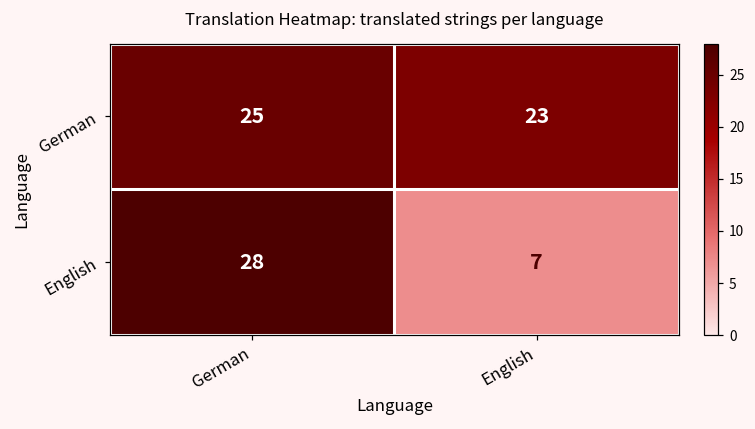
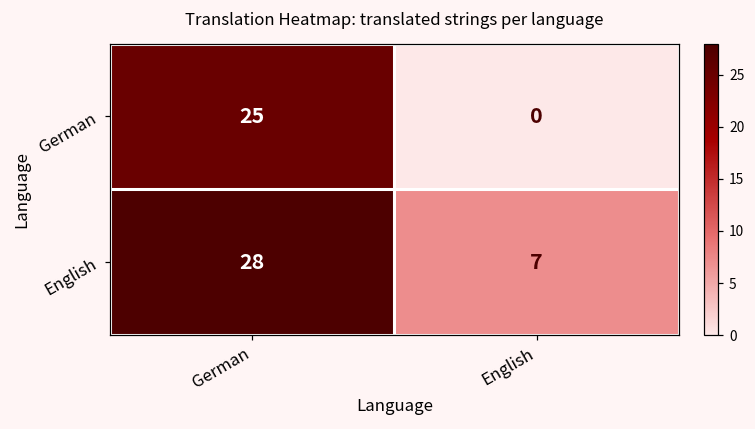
German, English: 23 -> 0
